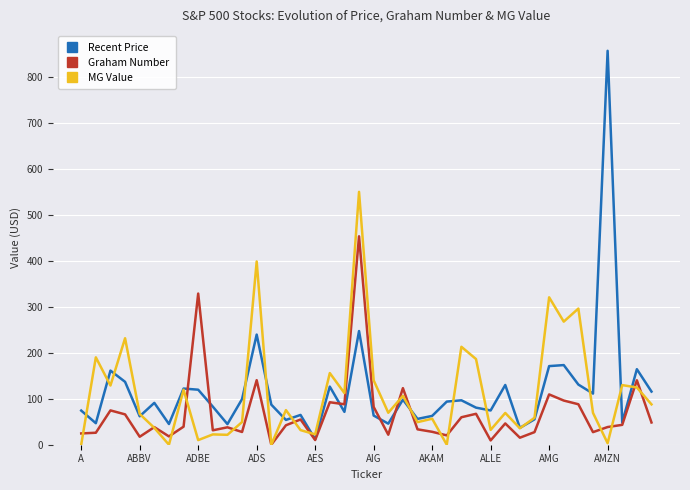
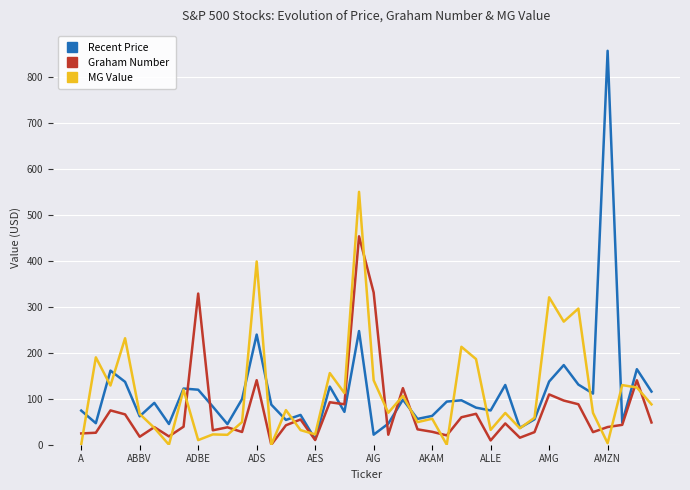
Recent Price, AIG: 60 -> 20
Graham Number, AIG: 80 -> 330
Recent Price, AMG: 170 -> 140
